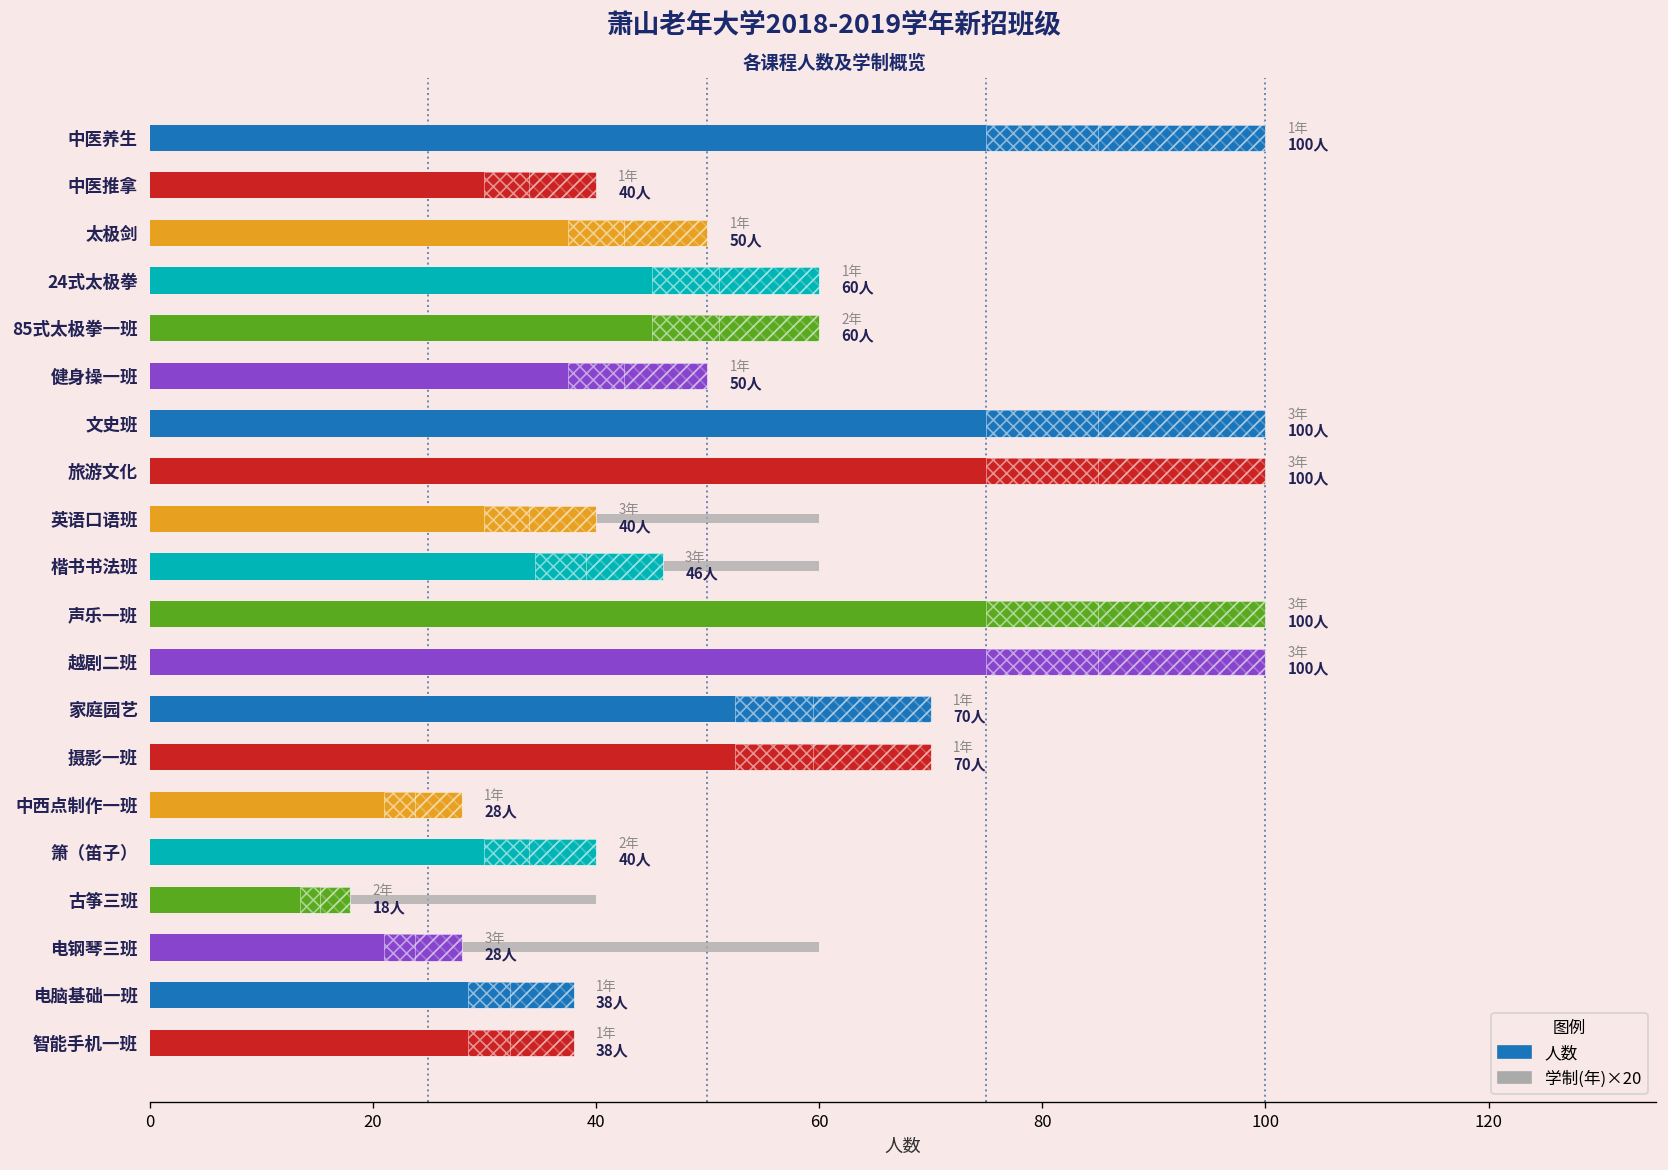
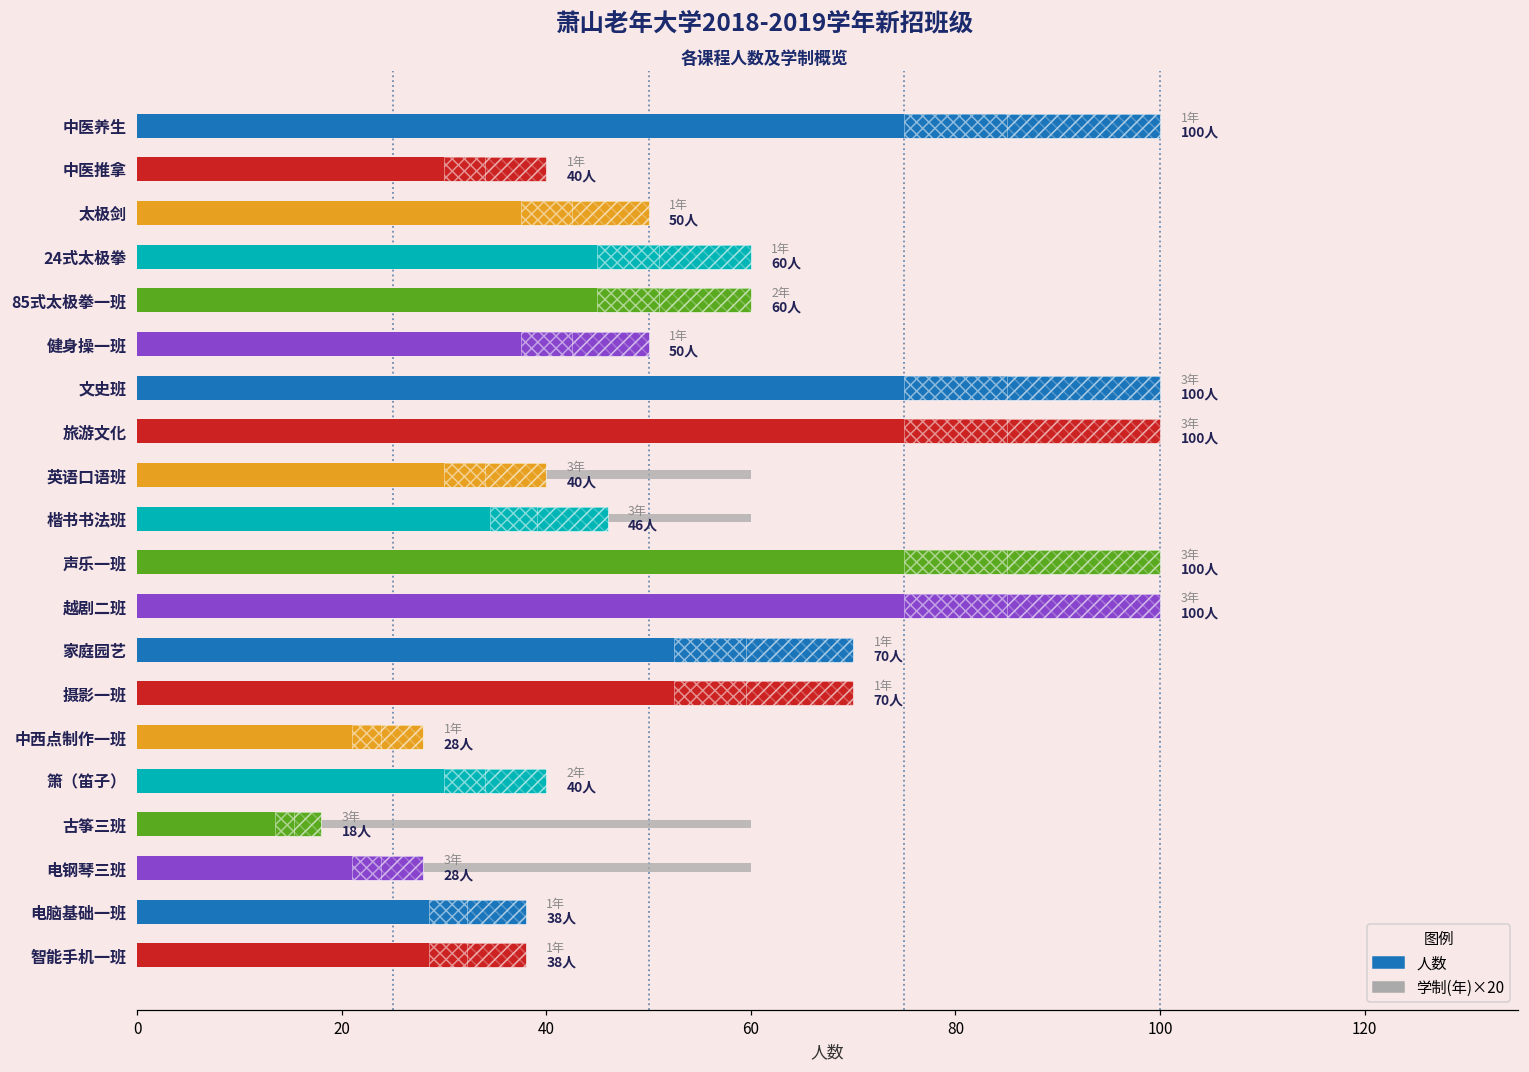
学制(年)×20, 古筝三班: 2年 -> 3年
